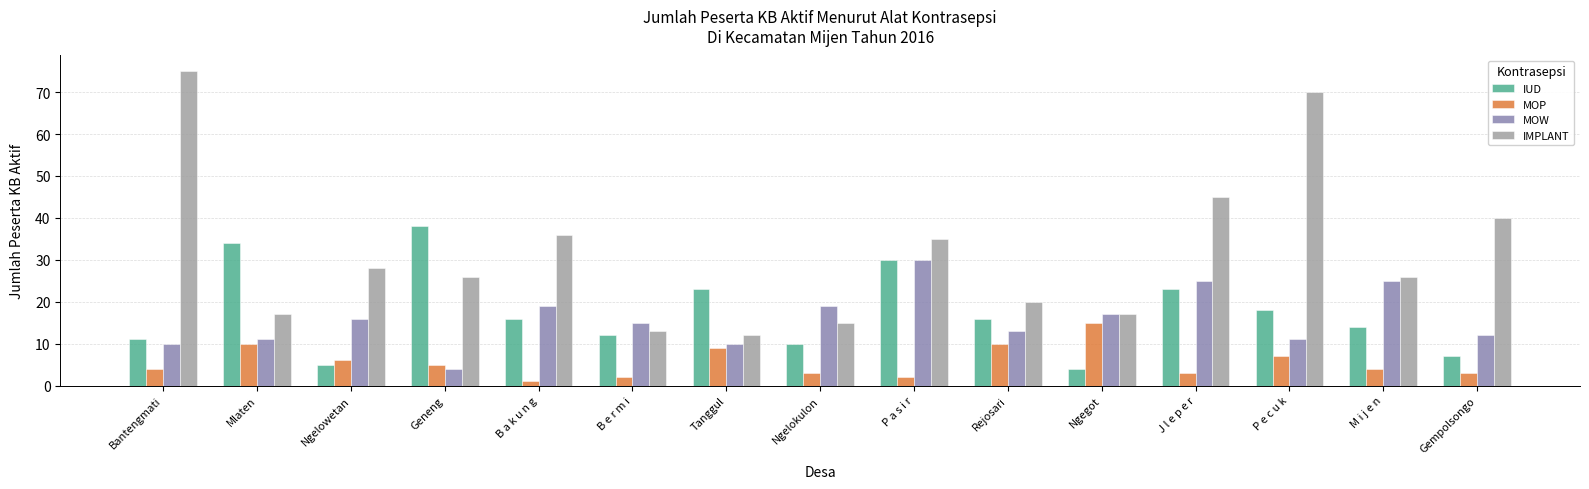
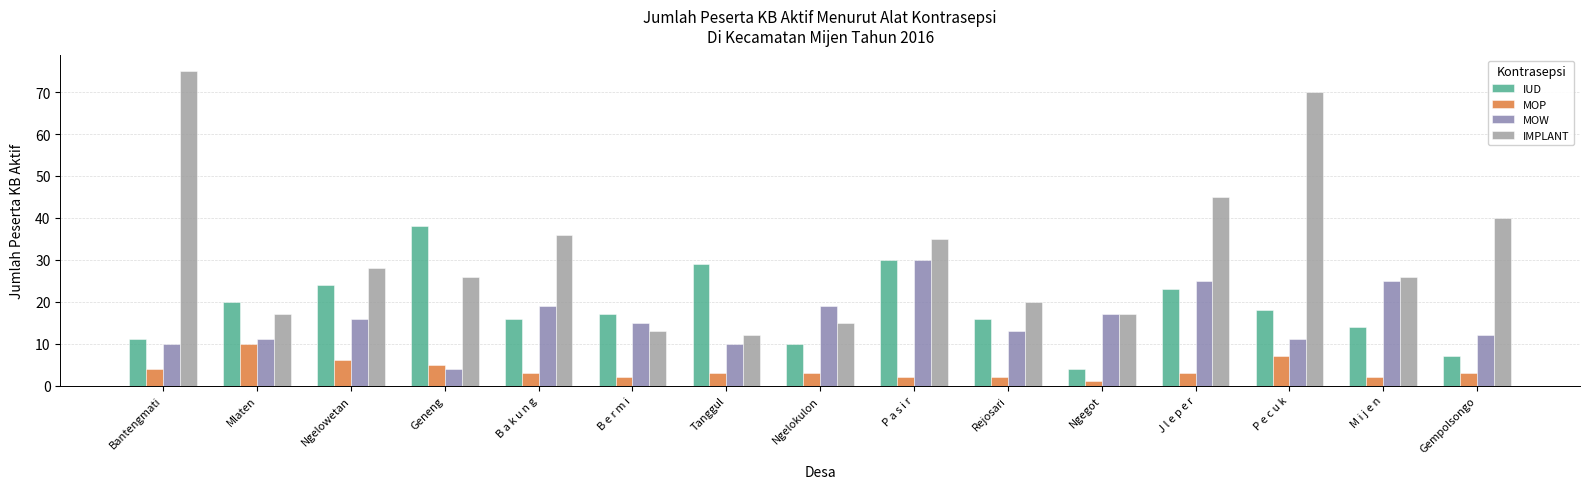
IUD, Mlaten: 34 -> 20
IUD, Ngelowetan: 5 -> 24
MOP, B a k u n g: 1 -> 3
IUD, B e r m i: 12 -> 17
IUD, Tanggul: 23 -> 29
MOP, Tanggul: 9 -> 3
MOP, Rejosari: 10 -> 2
MOP, Ngegot: 15 -> 1
MOP, M i j e n: 4 -> 2
